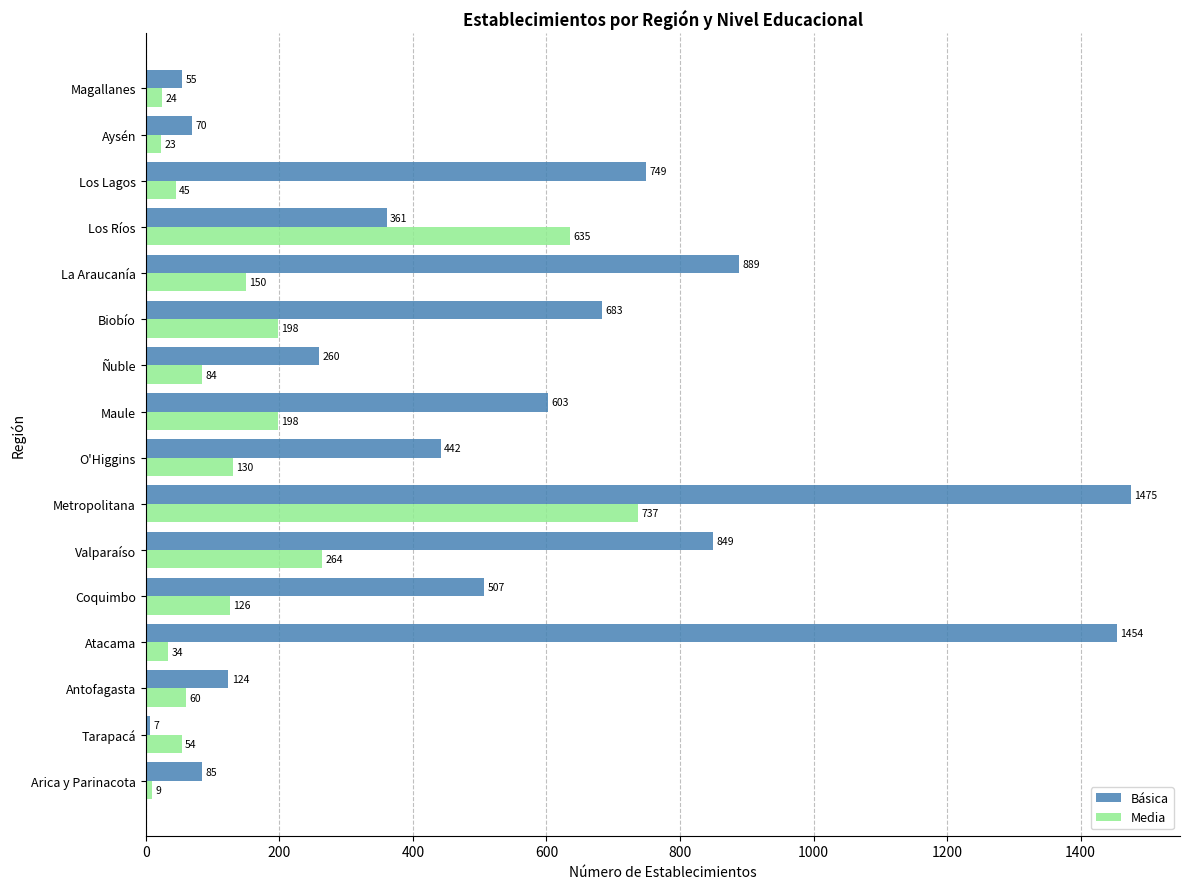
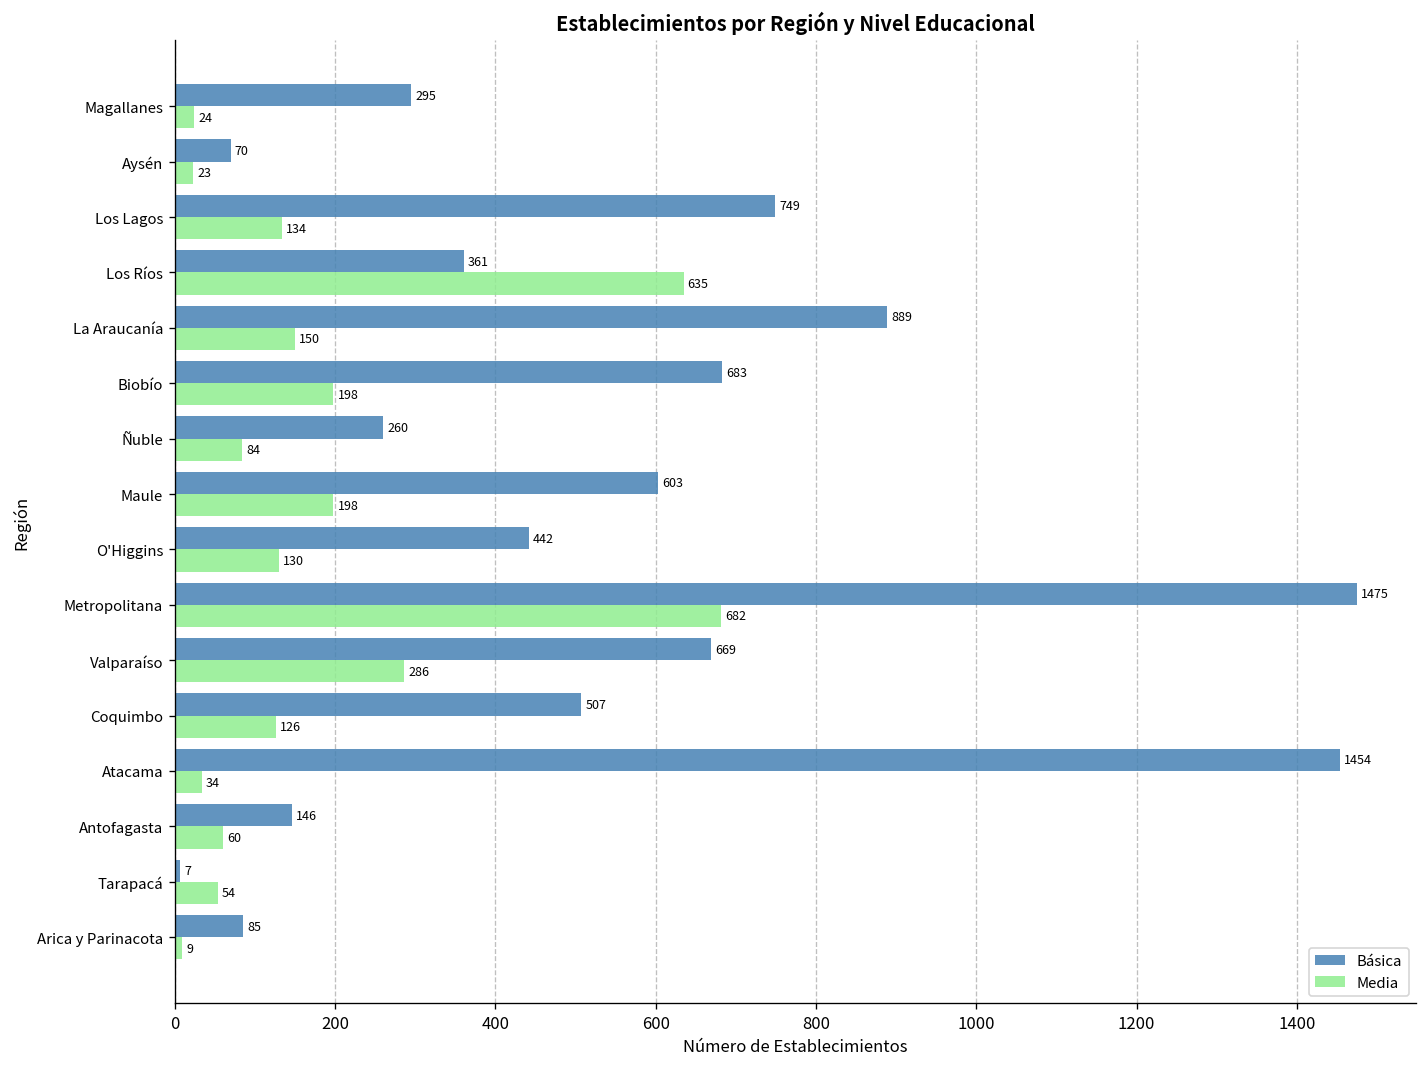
Básica, Magallanes: 55 -> 295
Media, Los Lagos: 45 -> 134
Media, Metropolitana: 737 -> 682
Básica, Valparaíso: 849 -> 669
Media, Valparaíso: 264 -> 286
Básica, Antofagasta: 124 -> 146
